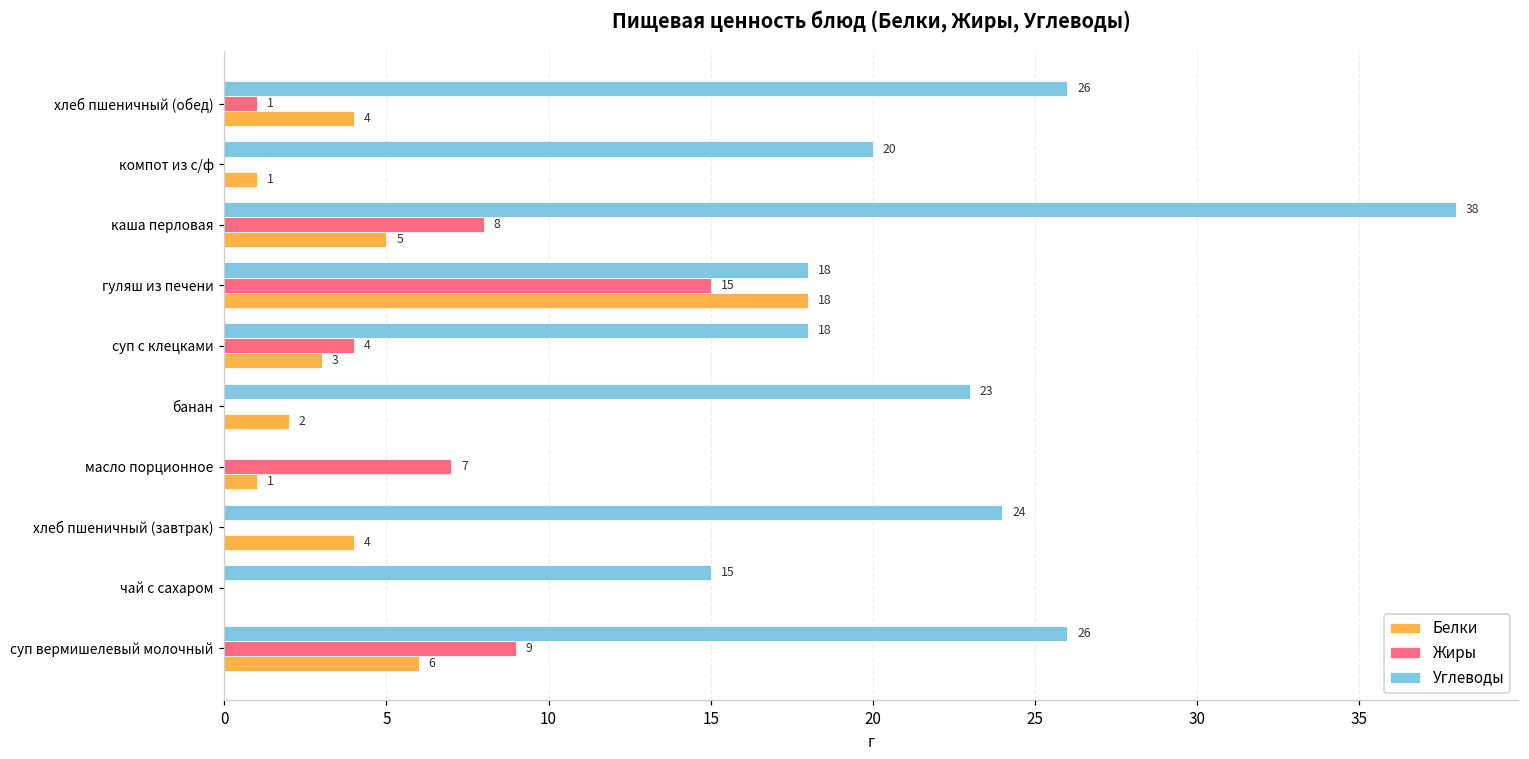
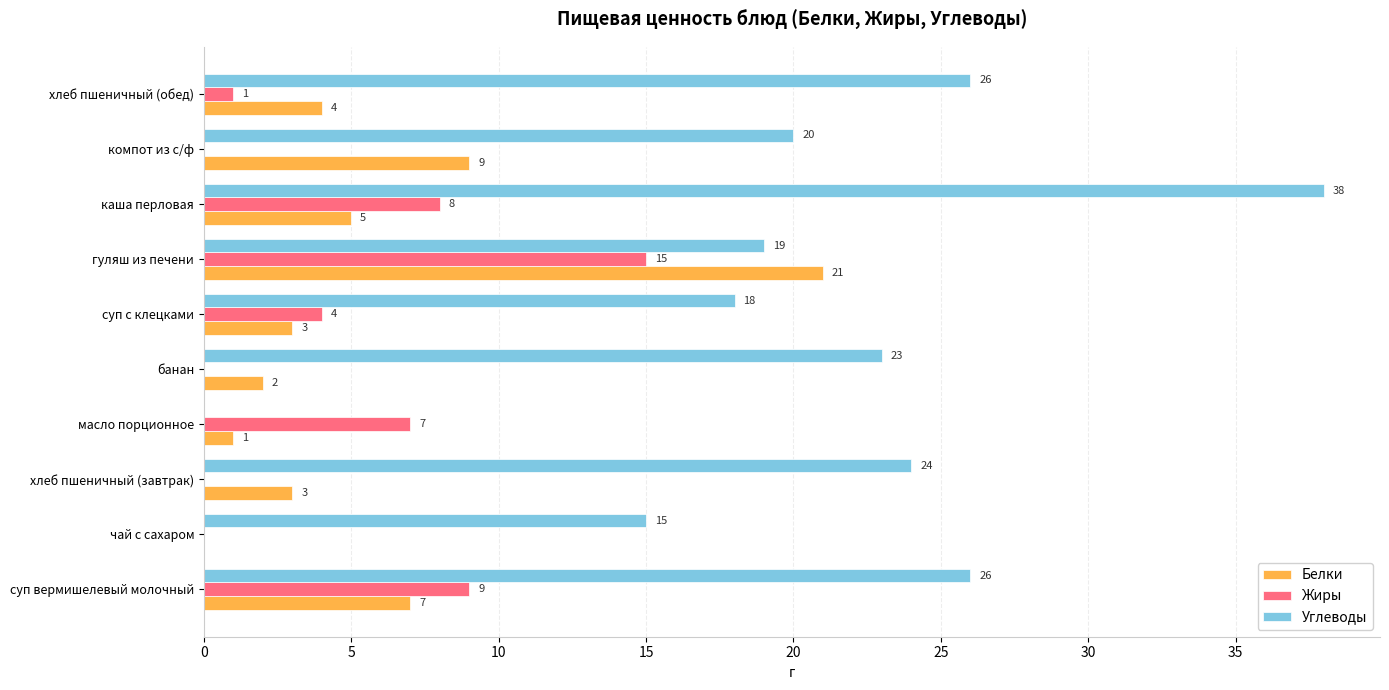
Белки, компот из с/ф: 1 -> 9
Углеводы, гуляш из печени: 18 -> 19
Белки, гуляш из печени: 18 -> 21
Белки, хлеб пшеничный (завтрак): 4 -> 3
Белки, суп вермишелевый молочный: 6 -> 7
